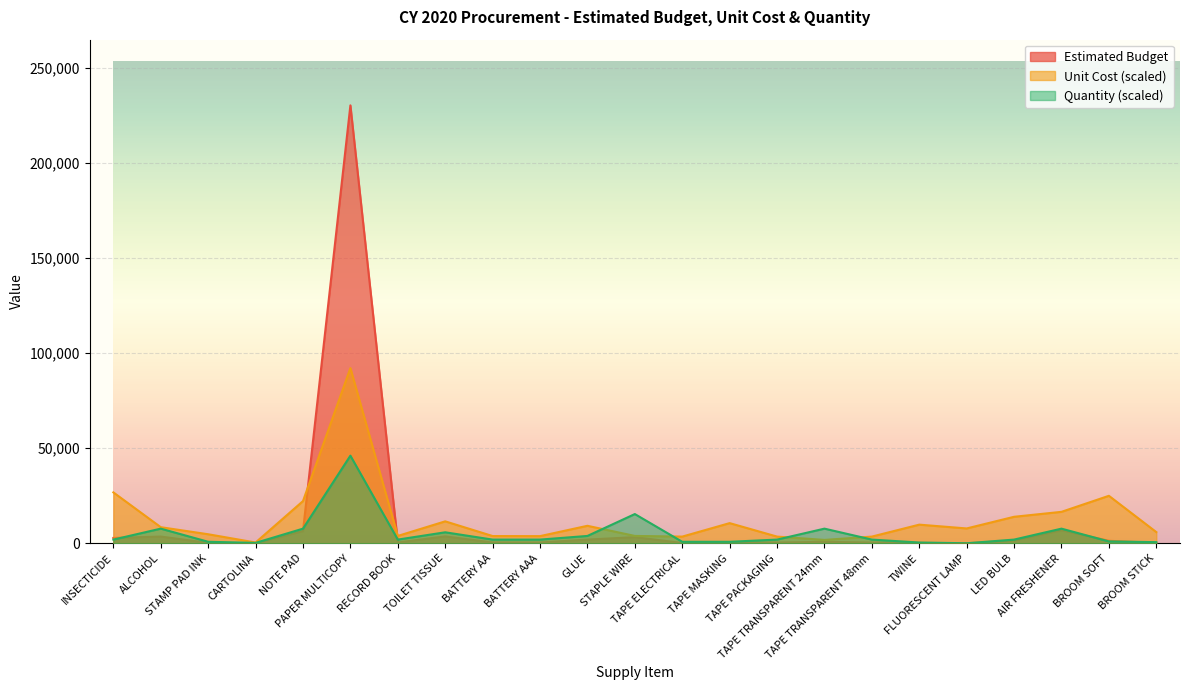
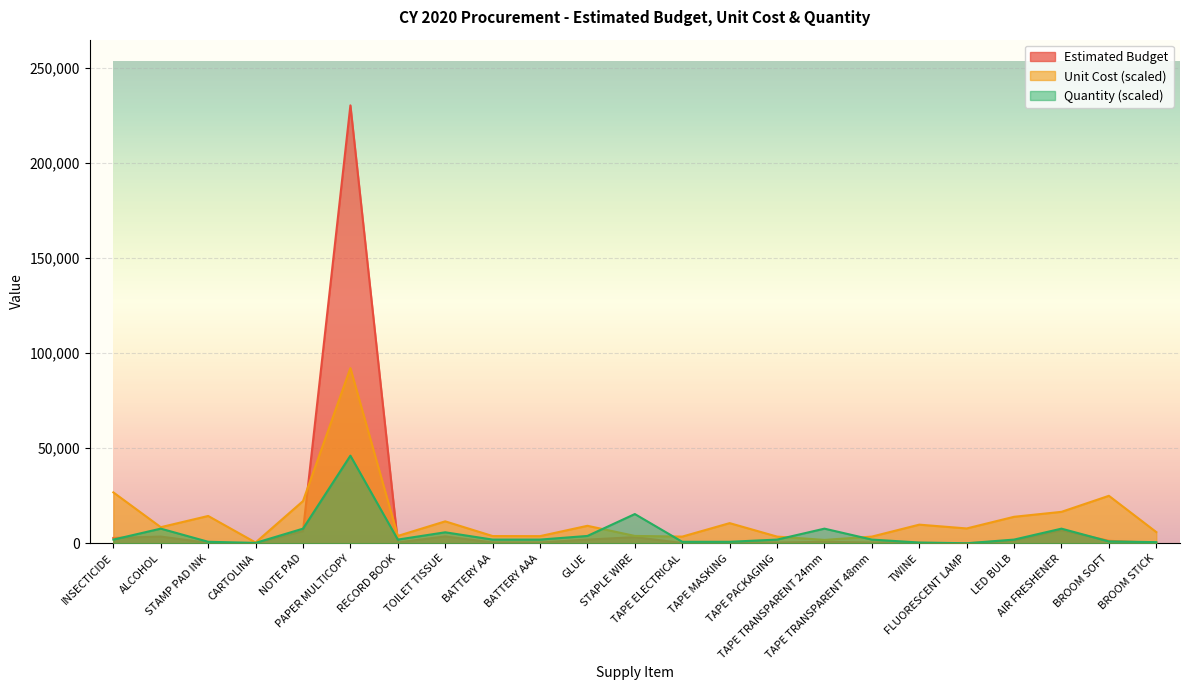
Unit Cost (scaled), STAMP PAD INK: 5,000 -> 14,000
